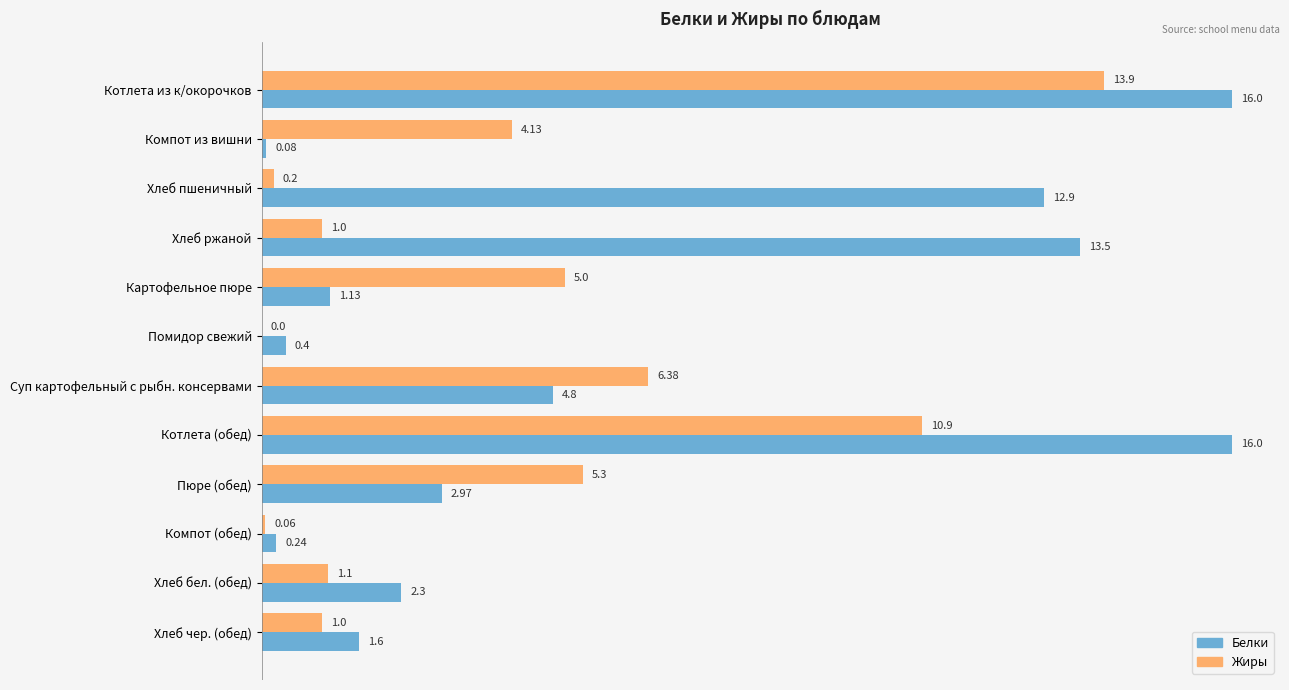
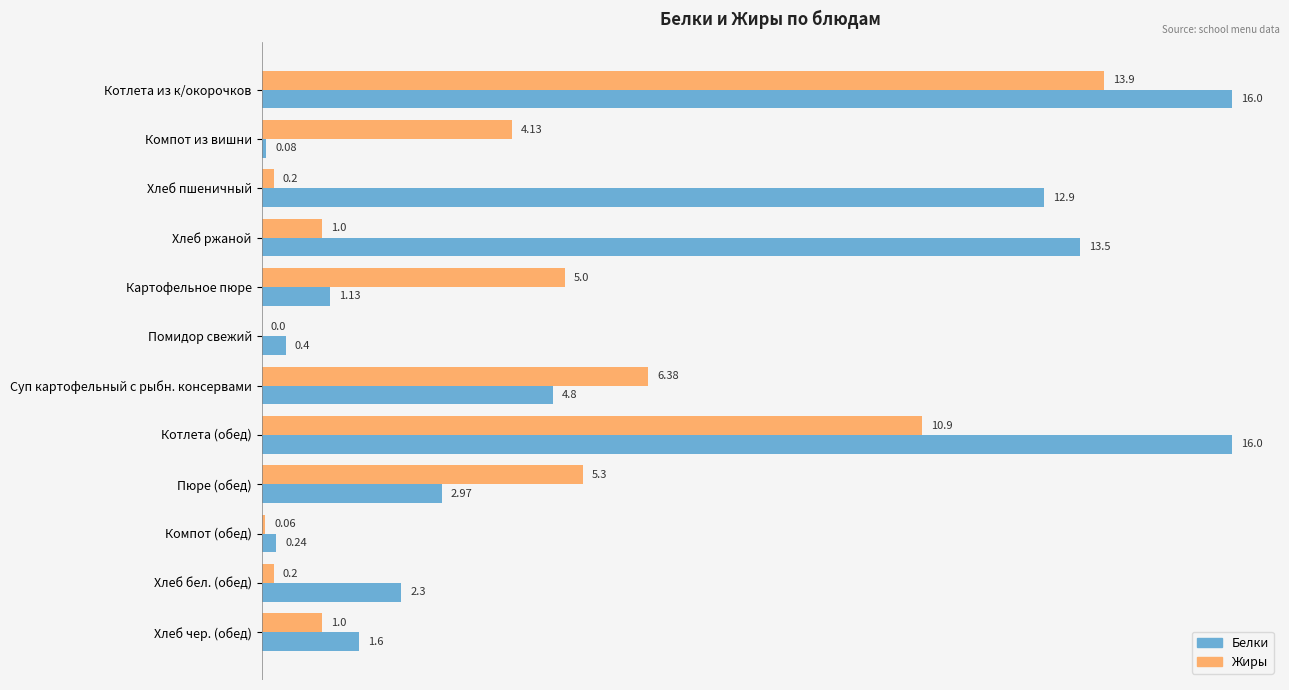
Жиры, Хлеб бел. (обед): 1.1 -> 0.2
